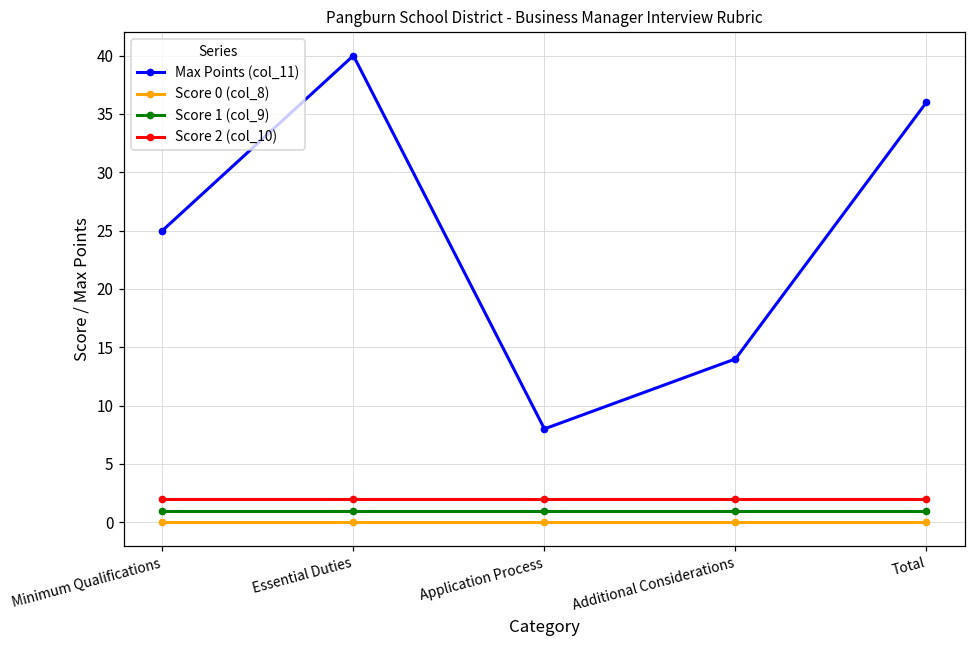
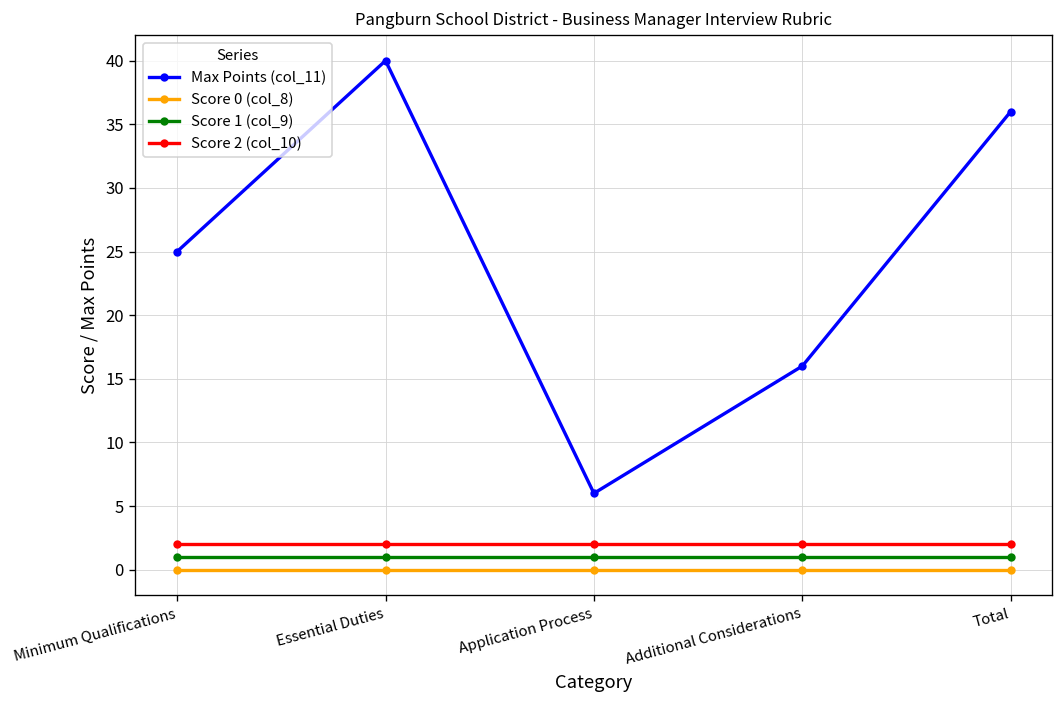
Max Points (col_11), Application Process: 8 -> 6
Max Points (col_11), Additional Considerations: 14 -> 16
